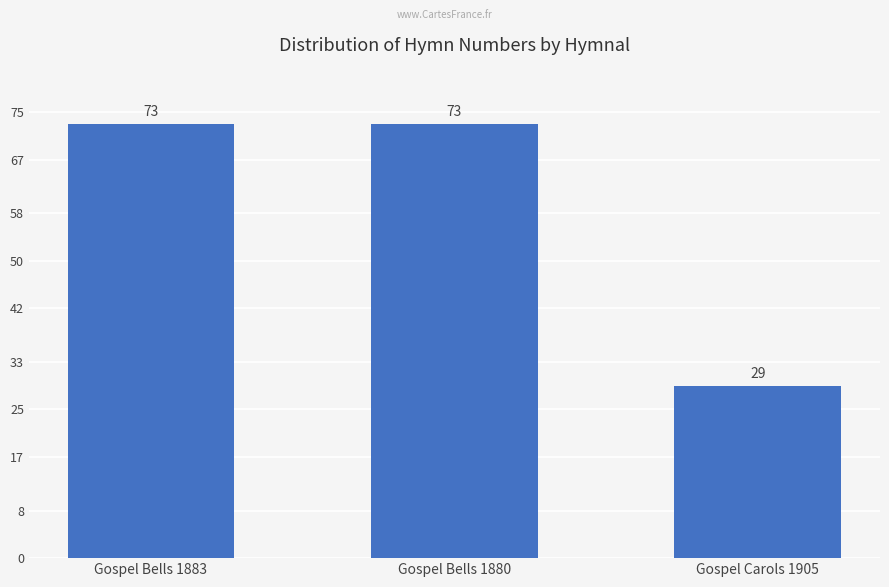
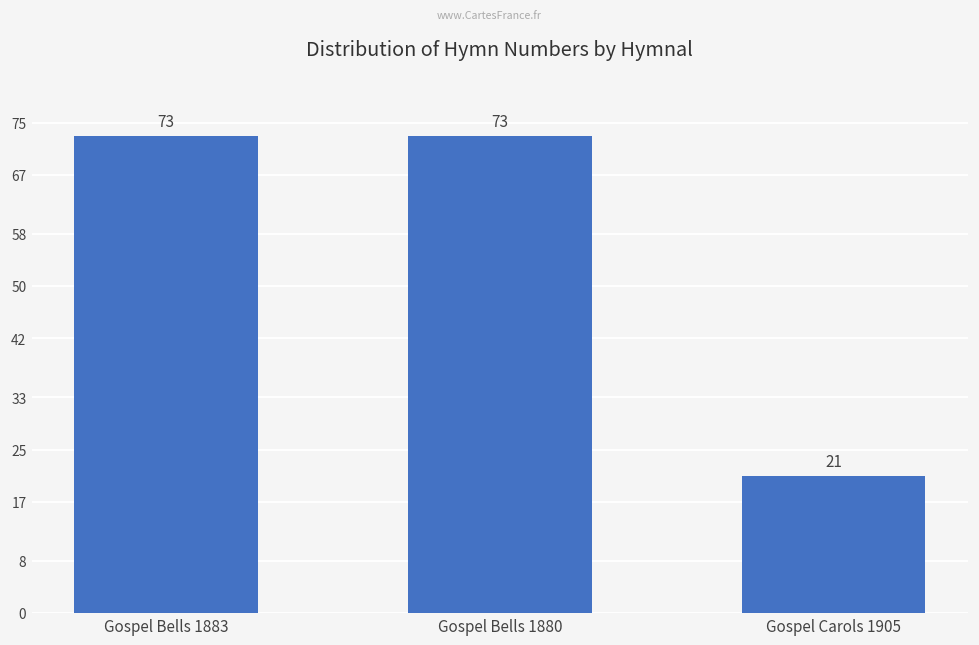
Gospel Carols 1905: 29 -> 21
